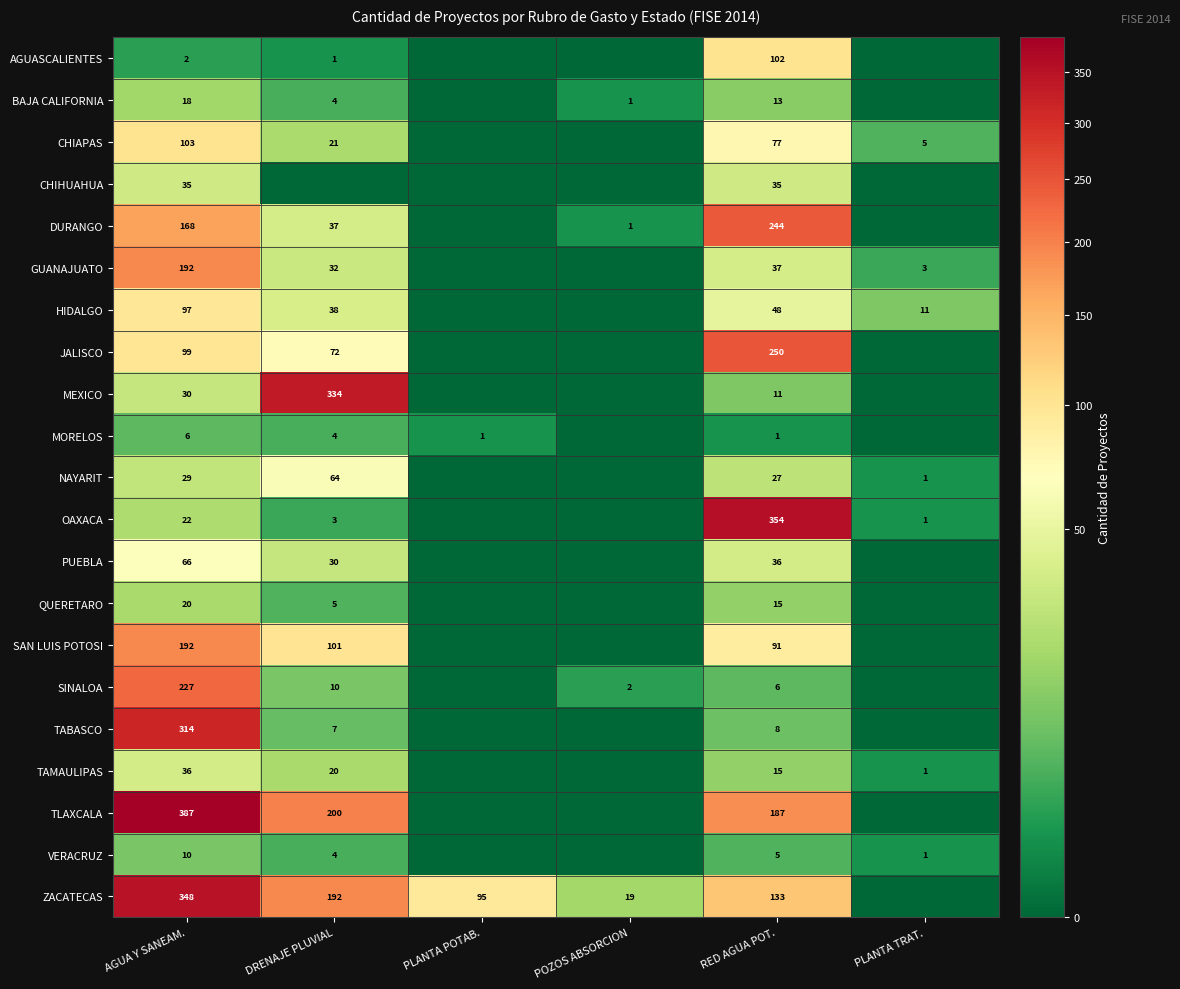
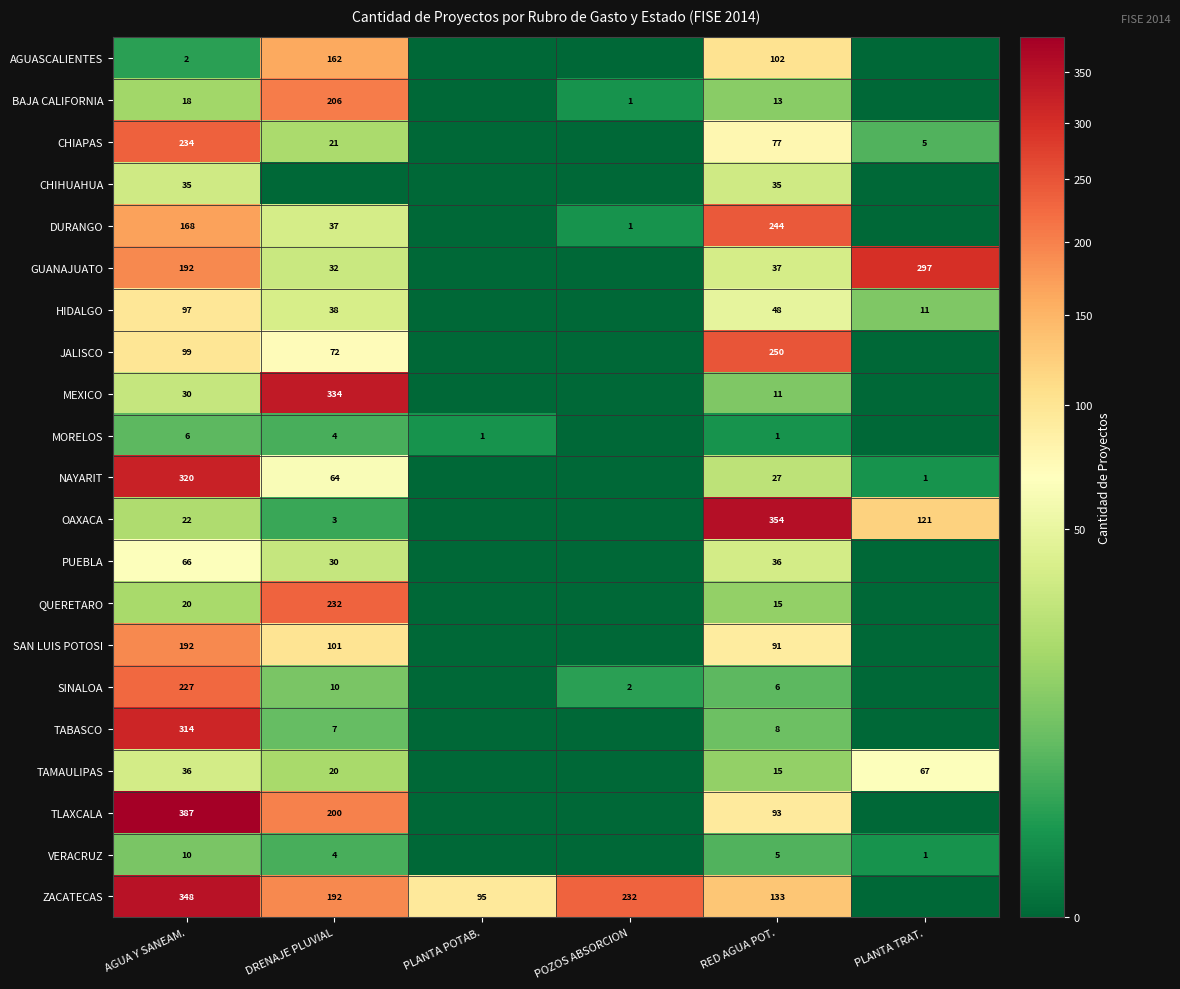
AGUASCALIENTES, DRENAJE PLUVIAL: 1 -> 162
BAJA CALIFORNIA, DRENAJE PLUVIAL: 4 -> 206
CHIAPAS, AGUA Y SANEAM.: 103 -> 234
GUANAJUATO, PLANTA TRAT.: 3 -> 297
NAYARIT, AGUA Y SANEAM.: 29 -> 320
OAXACA, PLANTA TRAT.: 1 -> 121
QUERETARO, DRENAJE PLUVIAL: 5 -> 232
TAMAULIPAS, PLANTA TRAT.: 1 -> 67
TLAXCALA, RED AGUA POT.: 187 -> 93
ZACATECAS, POZOS ABSORCION: 19 -> 232
